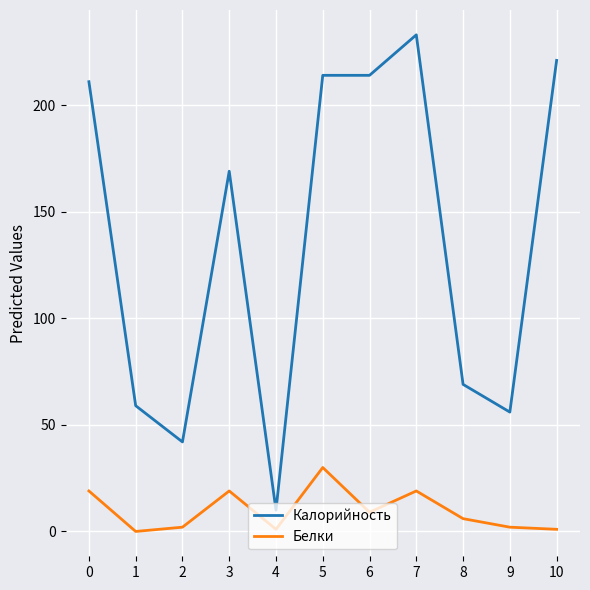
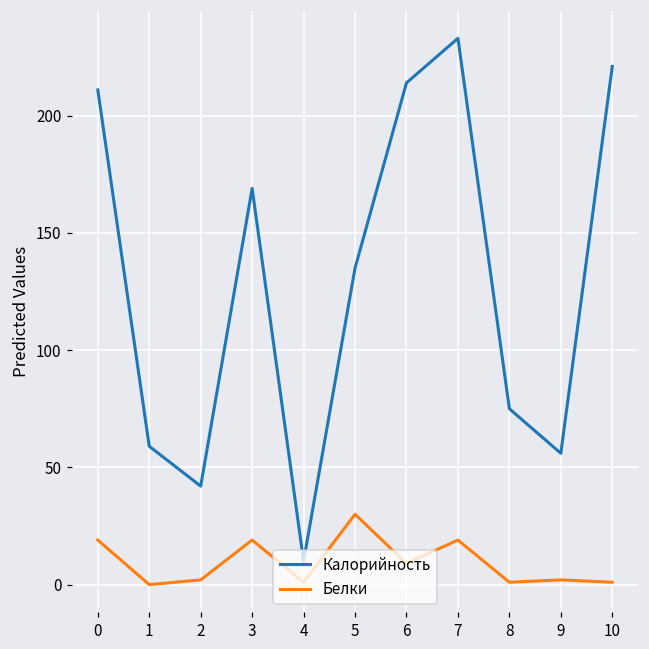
Калорийность, 5: 214 -> 135
Калорийность, 8: 69 -> 75
Белки, 8: 6 -> 1
